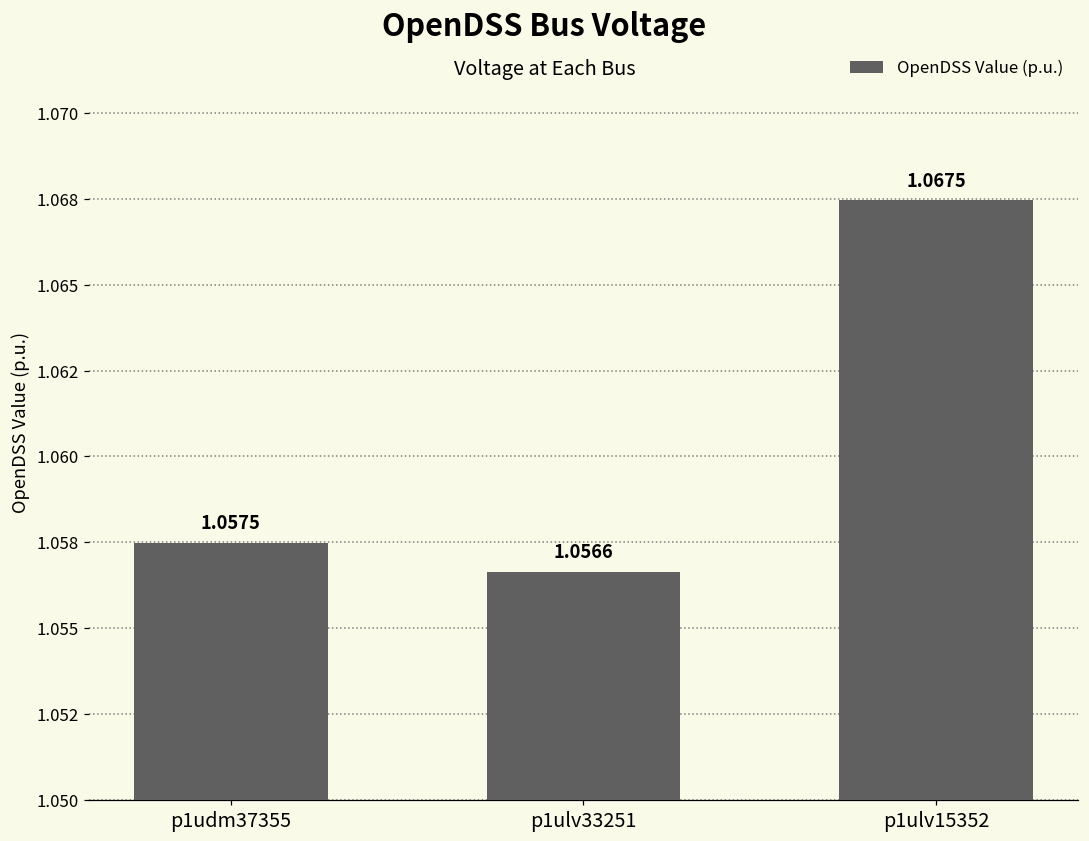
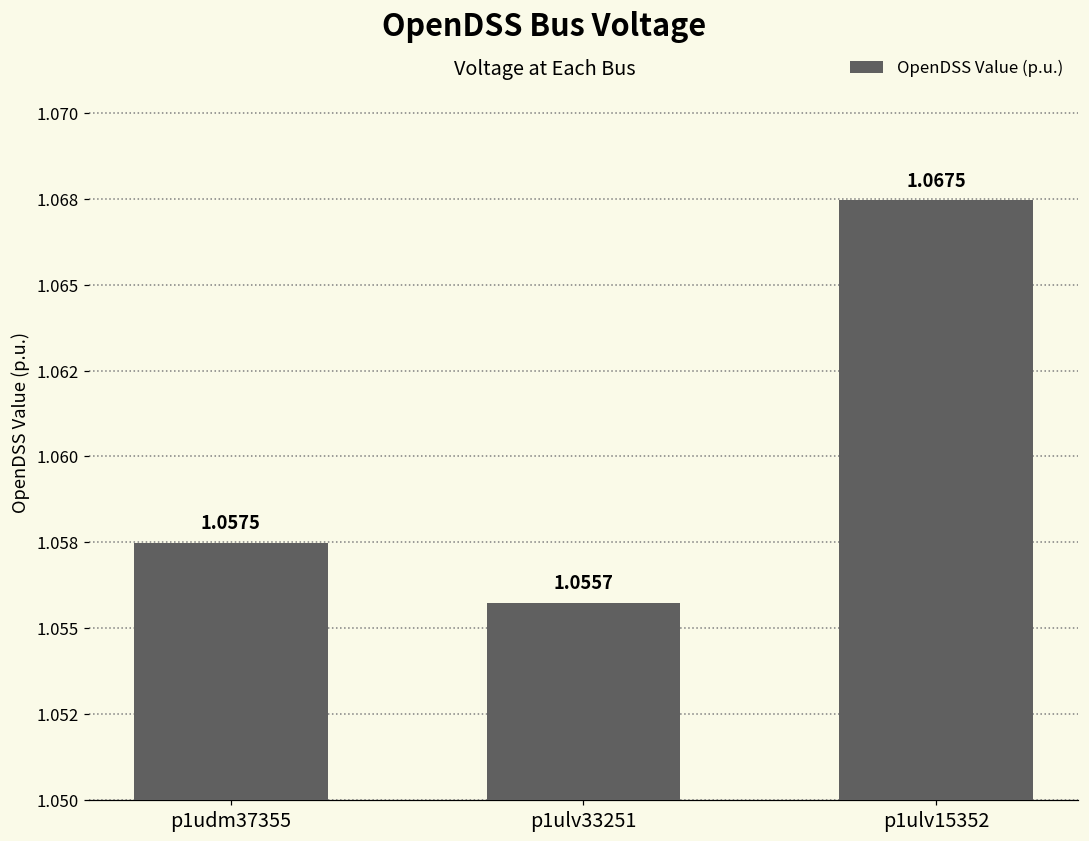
p1ulv33251: 1.0566 -> 1.0557
